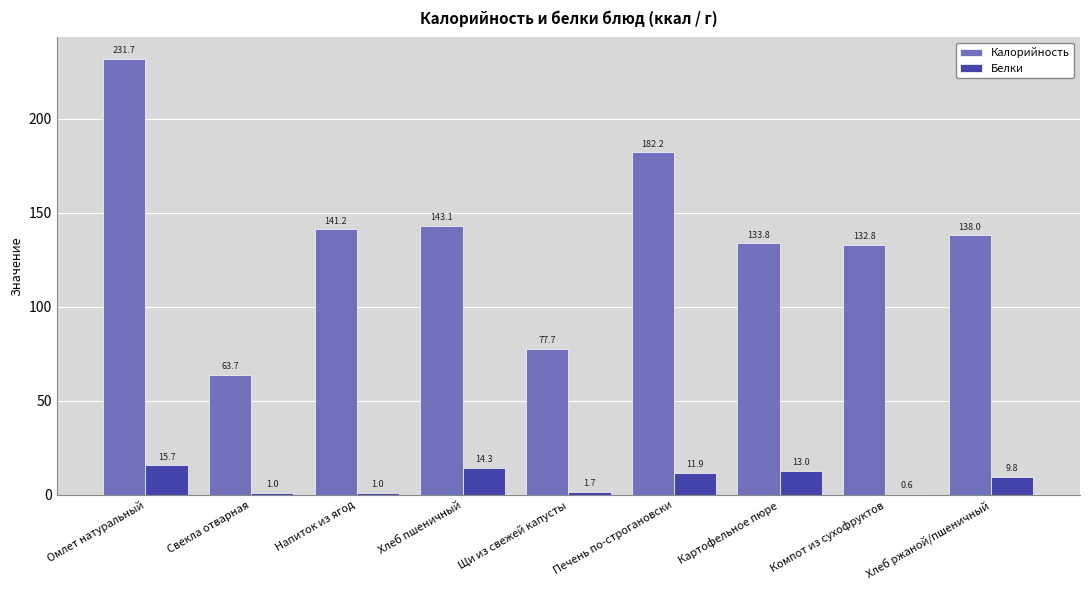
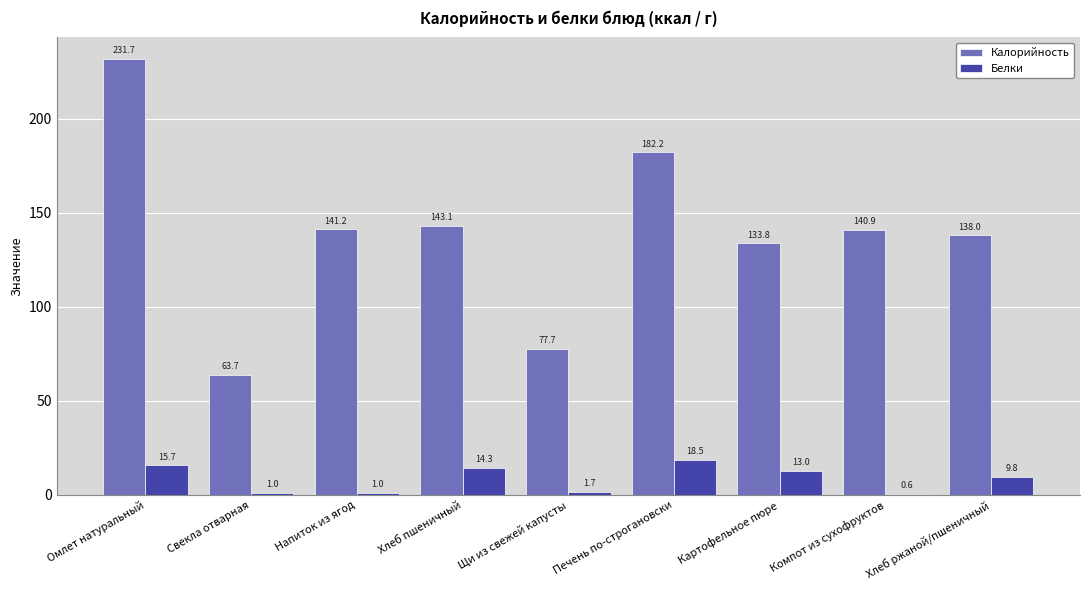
Белки, Печень по-строгановски: 11.9 -> 18.5
Калорийность, Компот из сухофруктов: 132.8 -> 140.9
